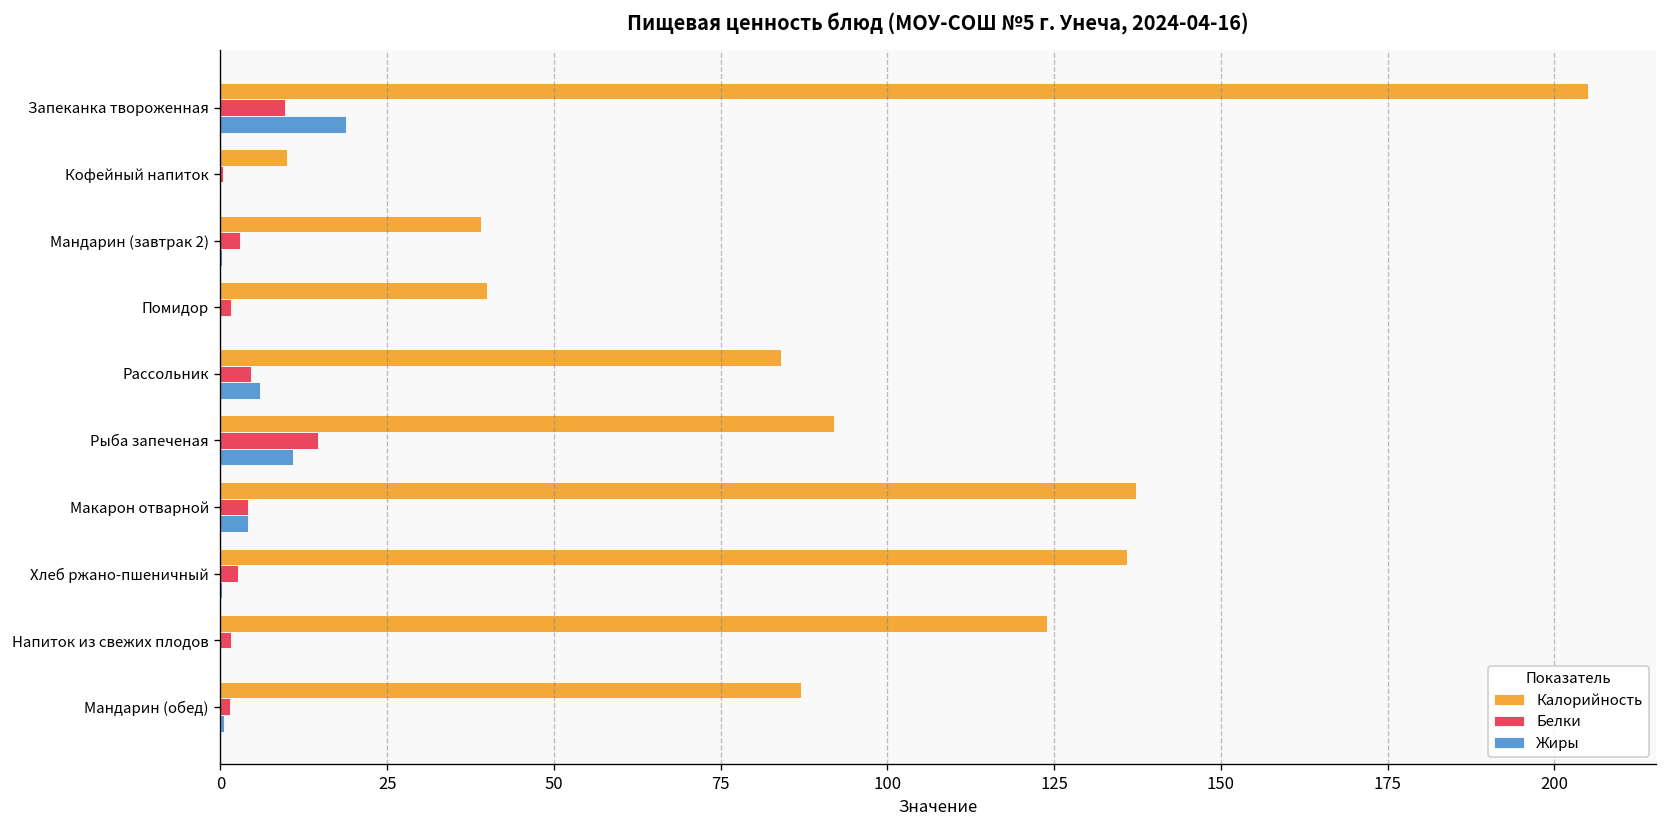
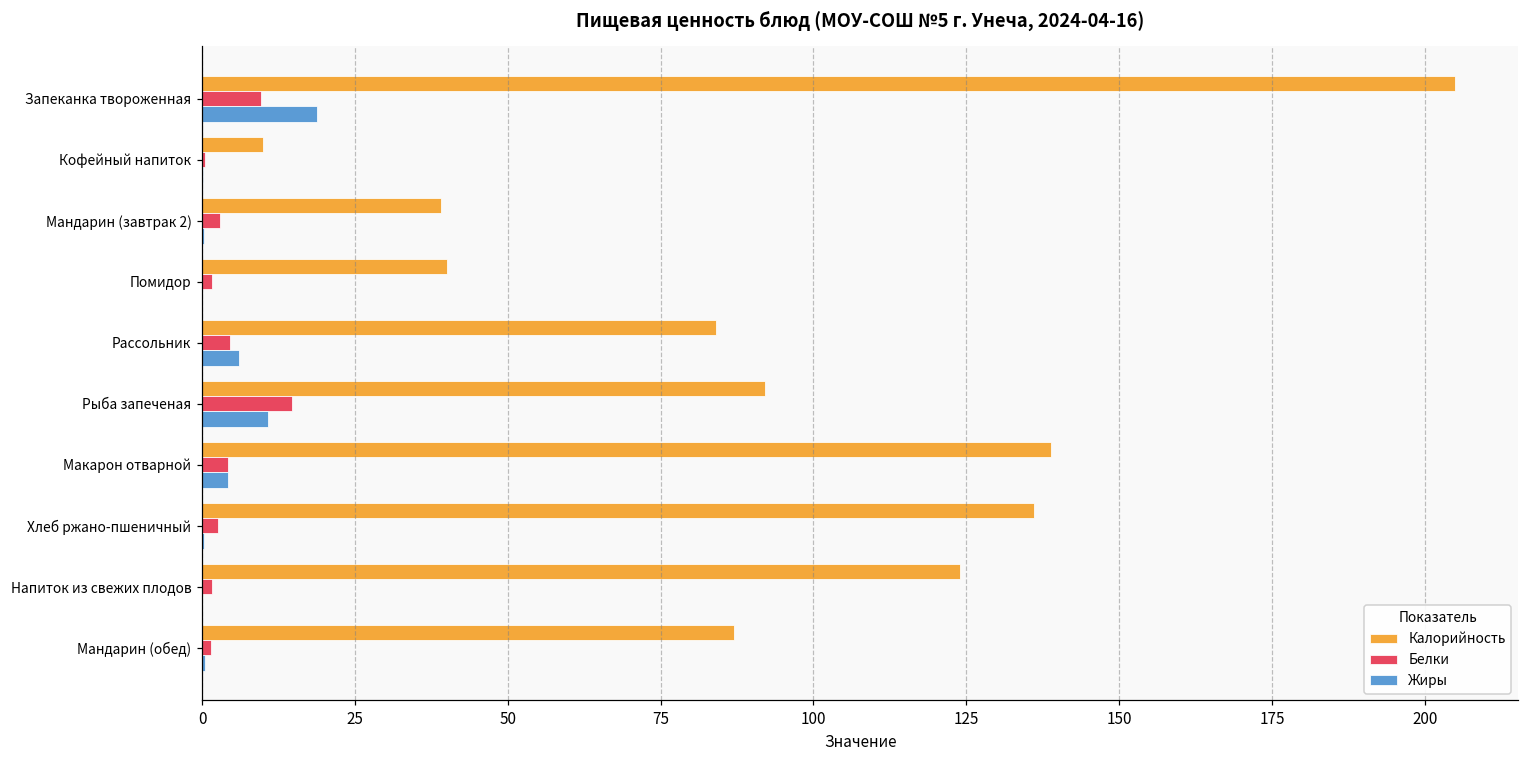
Калорийность, Макарон отварной: 137 -> 139
